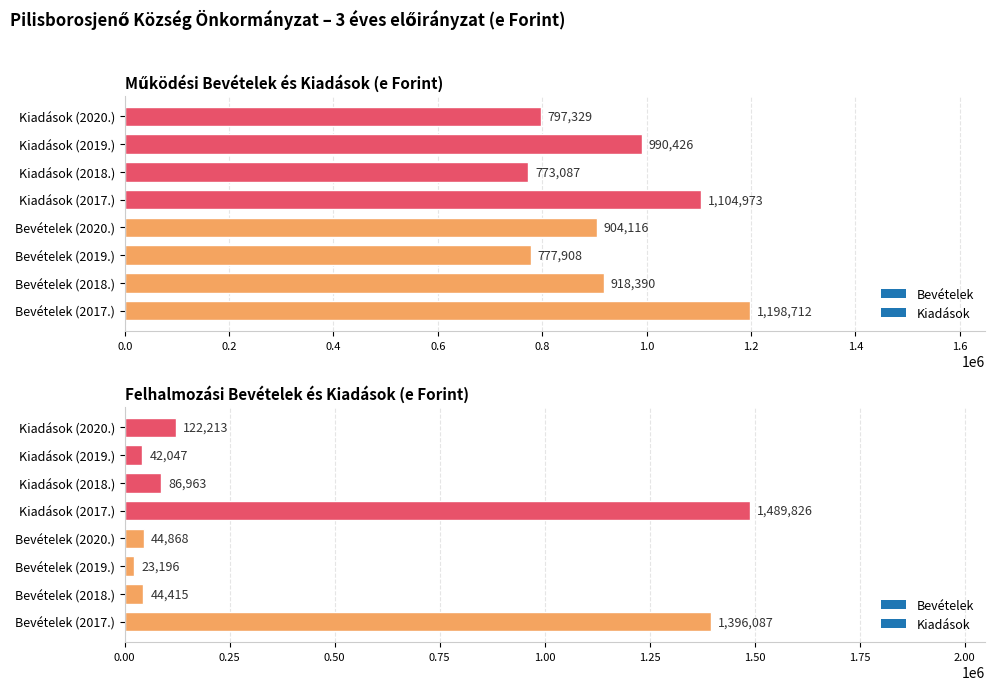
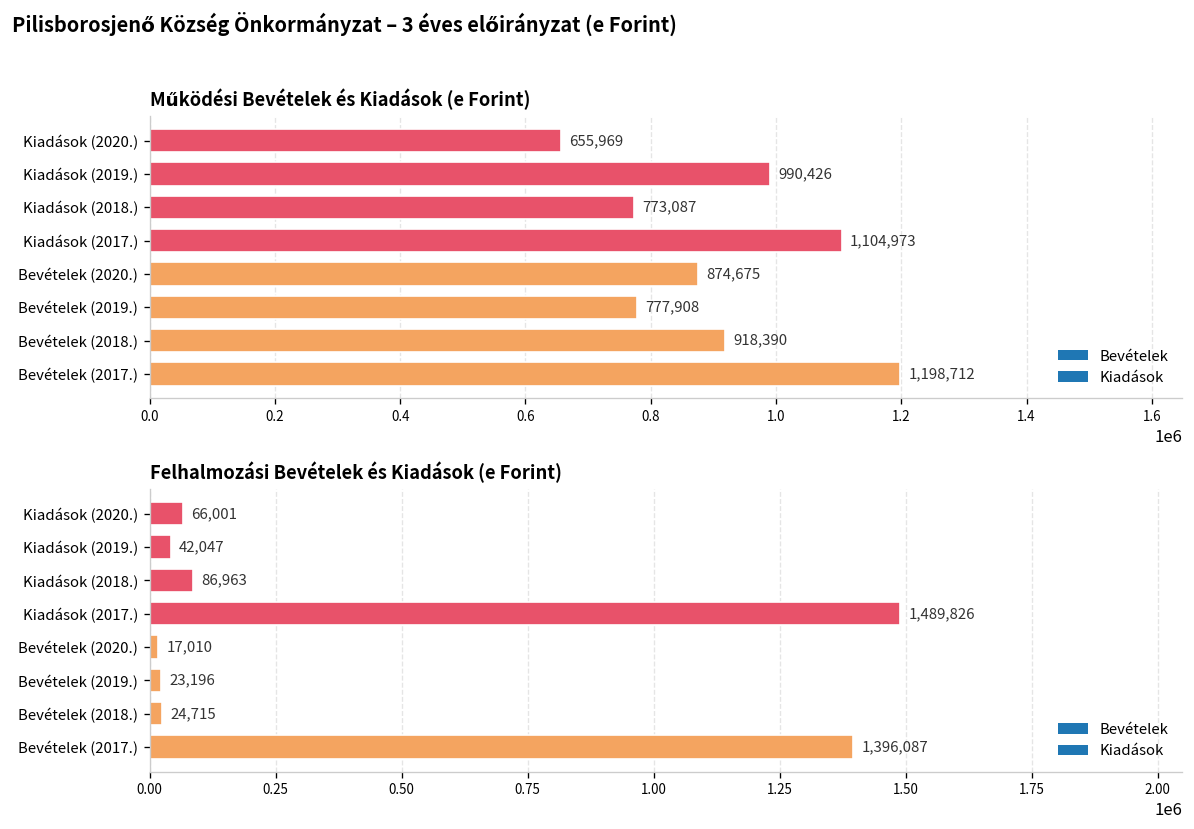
Működési Bevételek és Kiadások (e Forint), Kiadások (2020.): 797,329 -> 655,969
Működési Bevételek és Kiadások (e Forint), Bevételek (2020.): 904,116 -> 874,675
Felhalmozási Bevételek és Kiadások (e Forint), Kiadások (2020.): 122,213 -> 66,001
Felhalmozási Bevételek és Kiadások (e Forint), Bevételek (2020.): 44,868 -> 17,010
Felhalmozási Bevételek és Kiadások (e Forint), Bevételek (2018.): 44,415 -> 24,715
